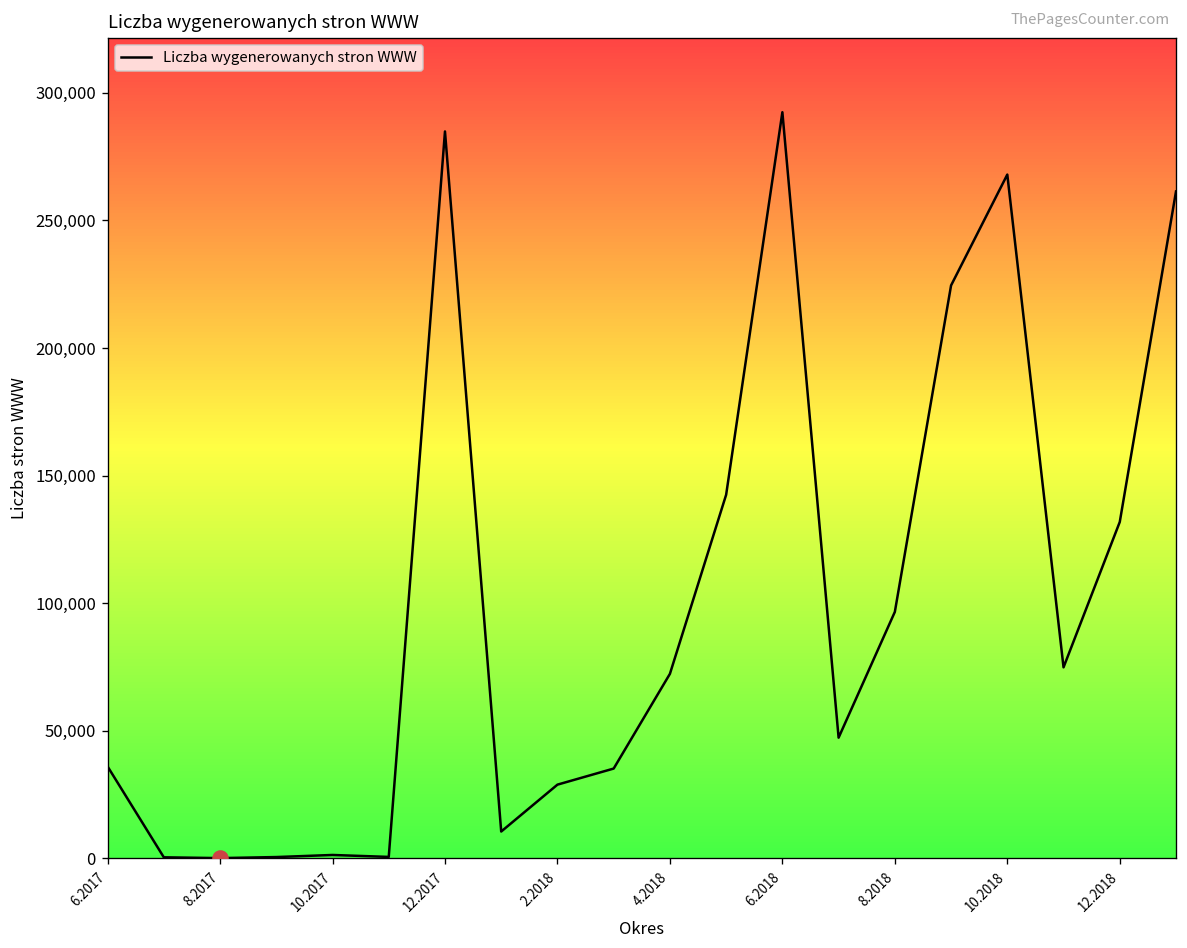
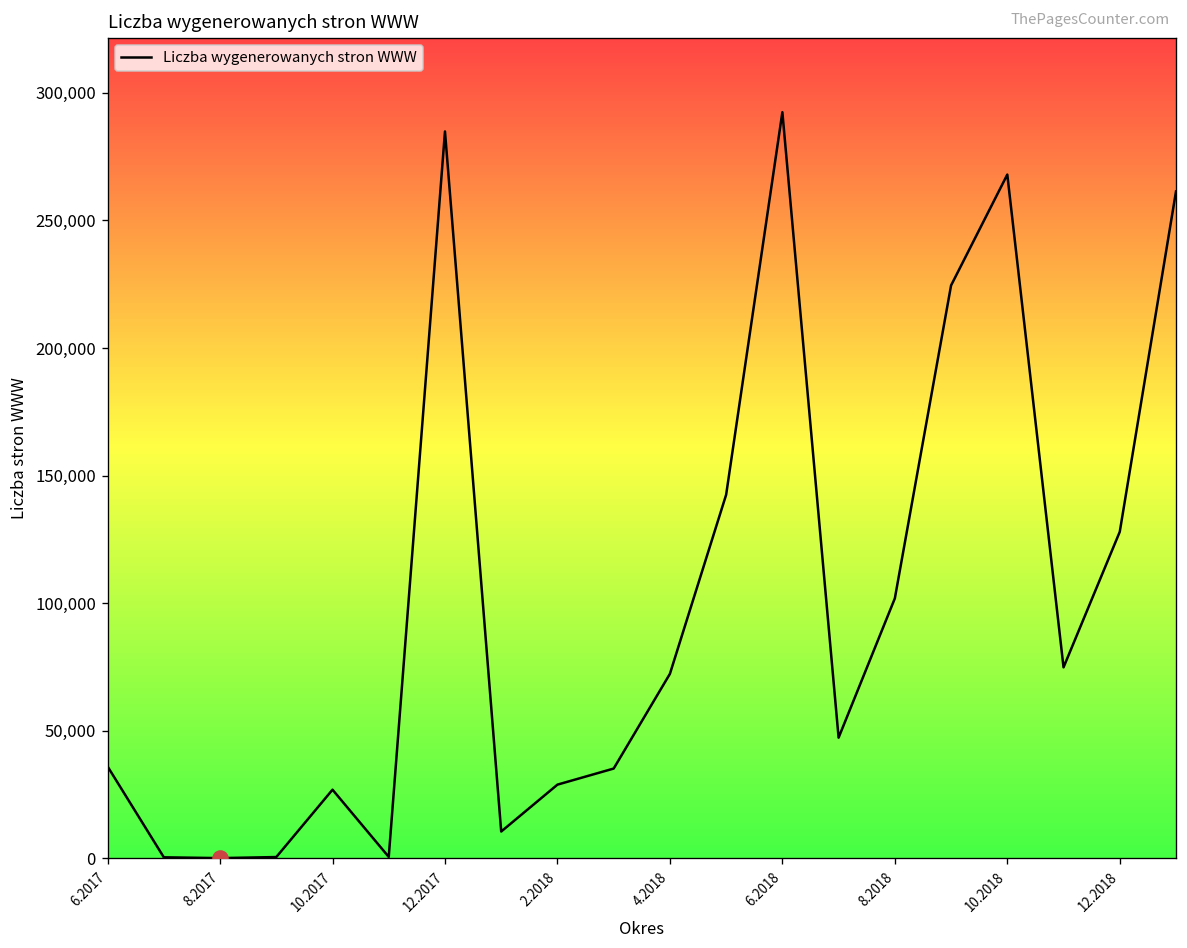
Liczba wygenerowanych stron WWW, 10.2017: 1,000 -> 27,000
Liczba wygenerowanych stron WWW, 8.2018: 97,000 -> 102,000
Liczba wygenerowanych stron WWW, 12.2018: 132,000 -> 128,000
